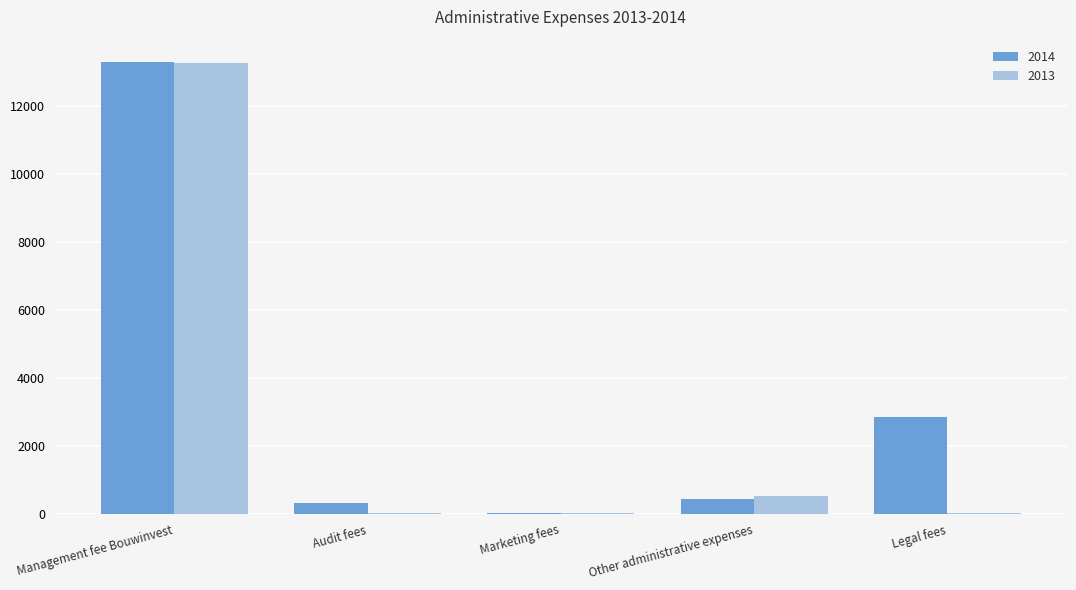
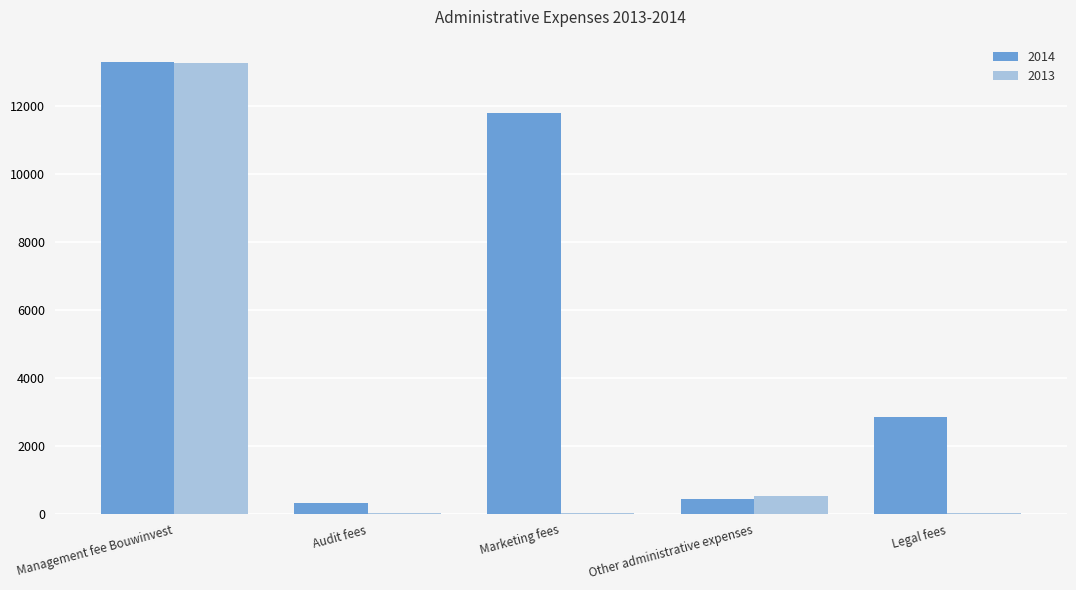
2014, Marketing fees: 0 -> 11800
